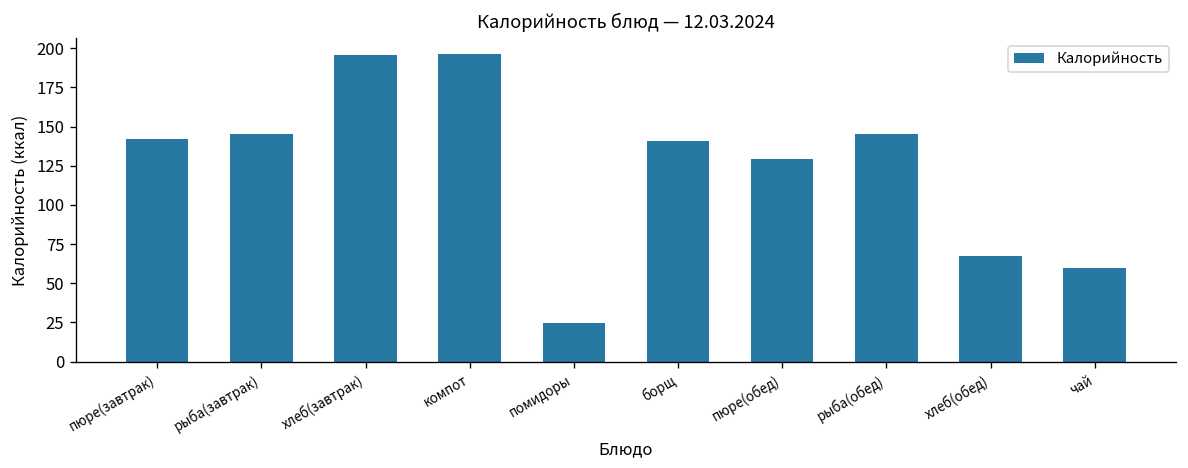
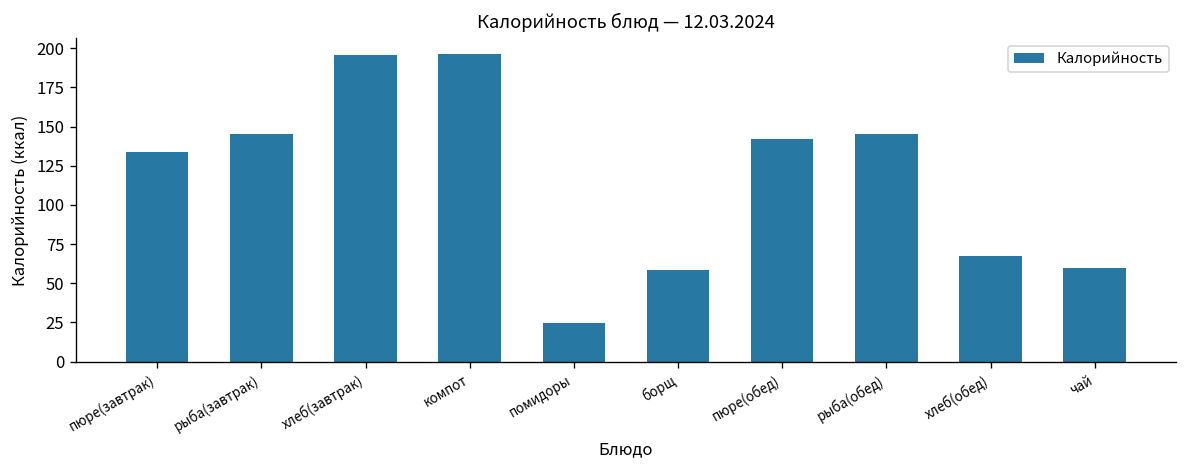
пюре(завтрак): 142 -> 134
борщ: 141 -> 59
пюре(обед): 130 -> 142
